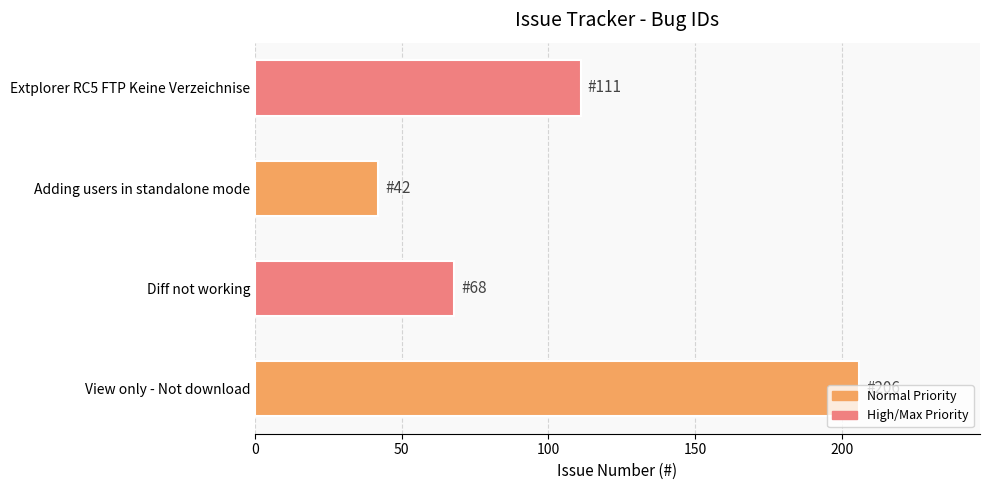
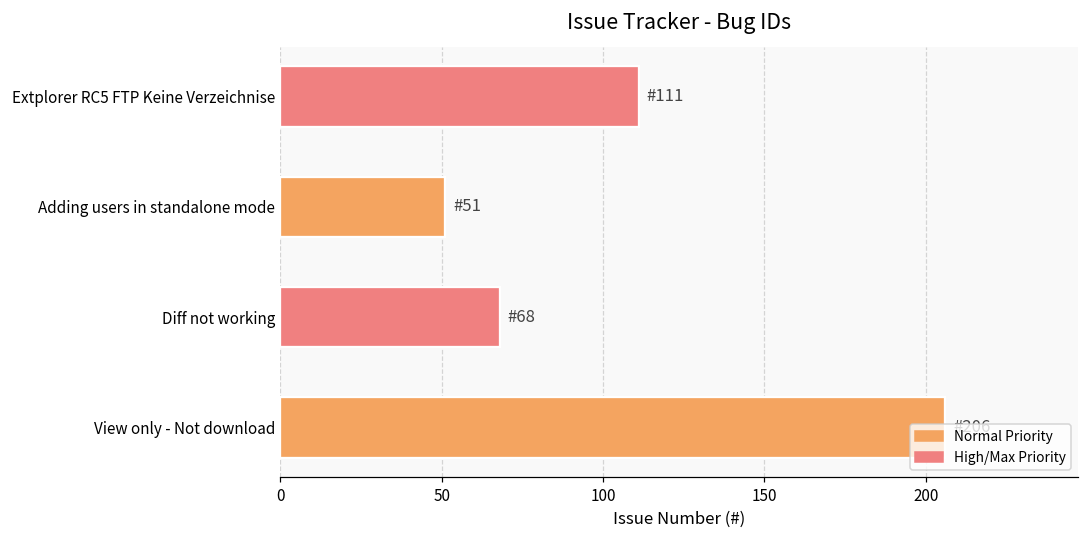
Adding users in standalone mode: 42 -> 51
